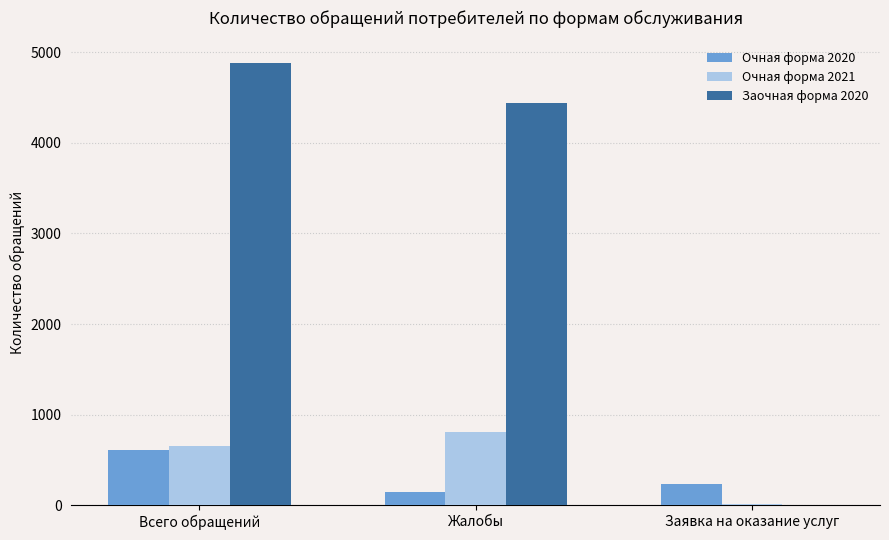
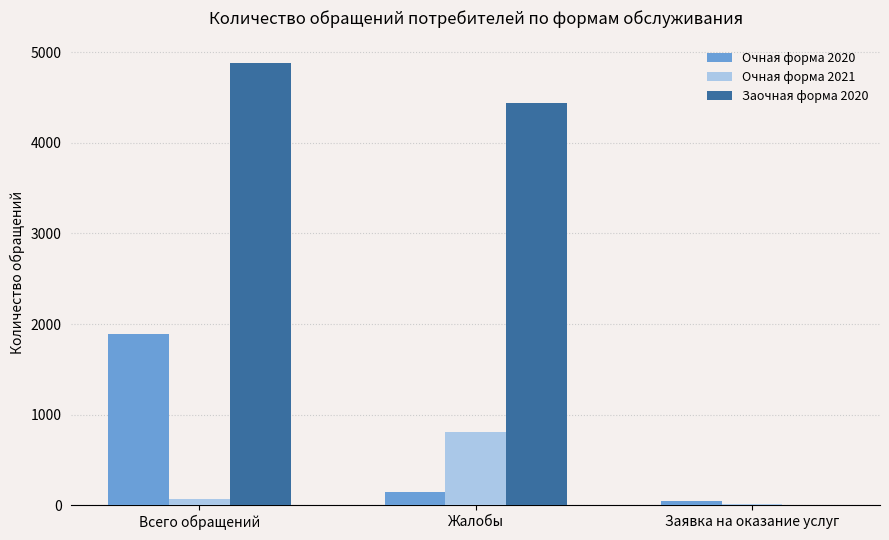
Очная форма 2020, Всего обращений: 600 -> 1900
Очная форма 2021, Всего обращений: 700 -> 100
Очная форма 2020, Заявка на оказание услуг: 200 -> 100
